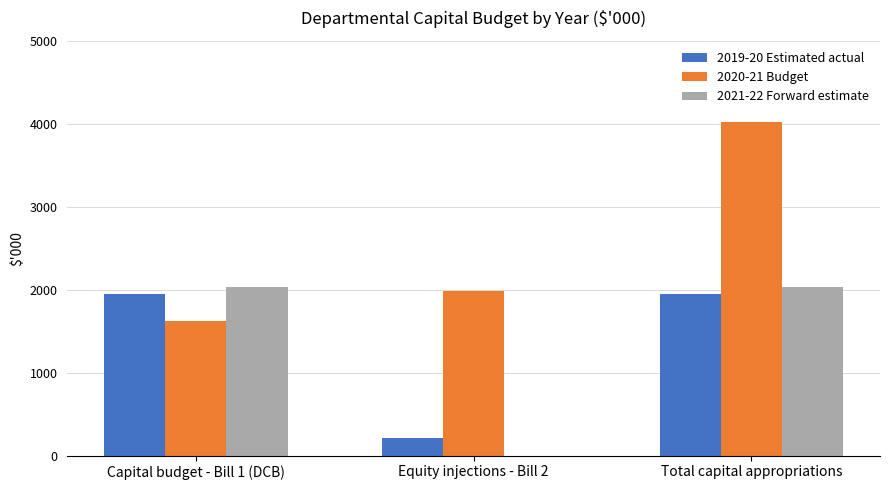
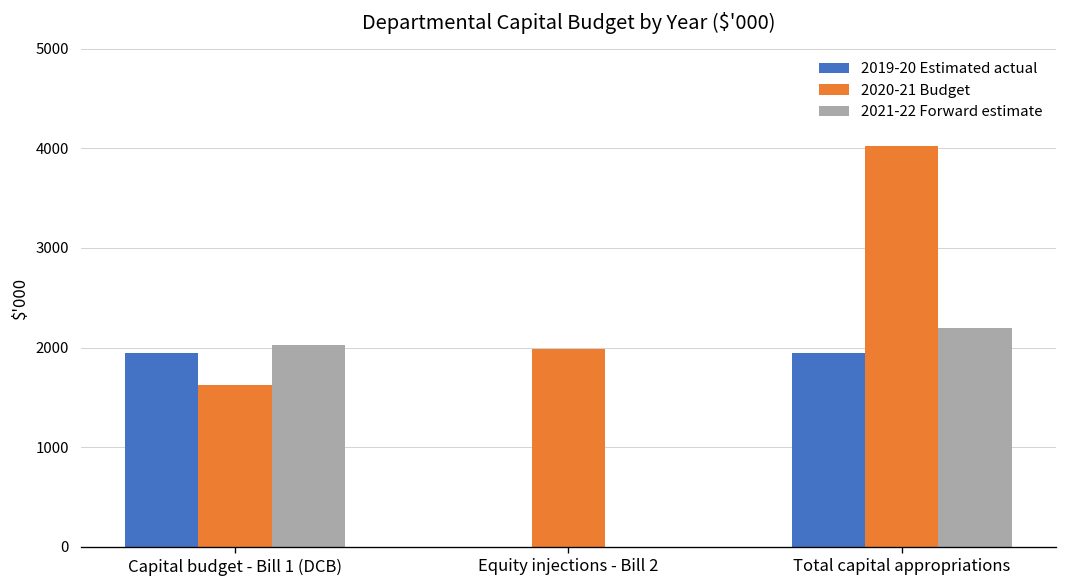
2019-20 Estimated actual, Equity injections - Bill 2: 200 -> 0
2021-22 Forward estimate, Total capital appropriations: 2000 -> 2200
